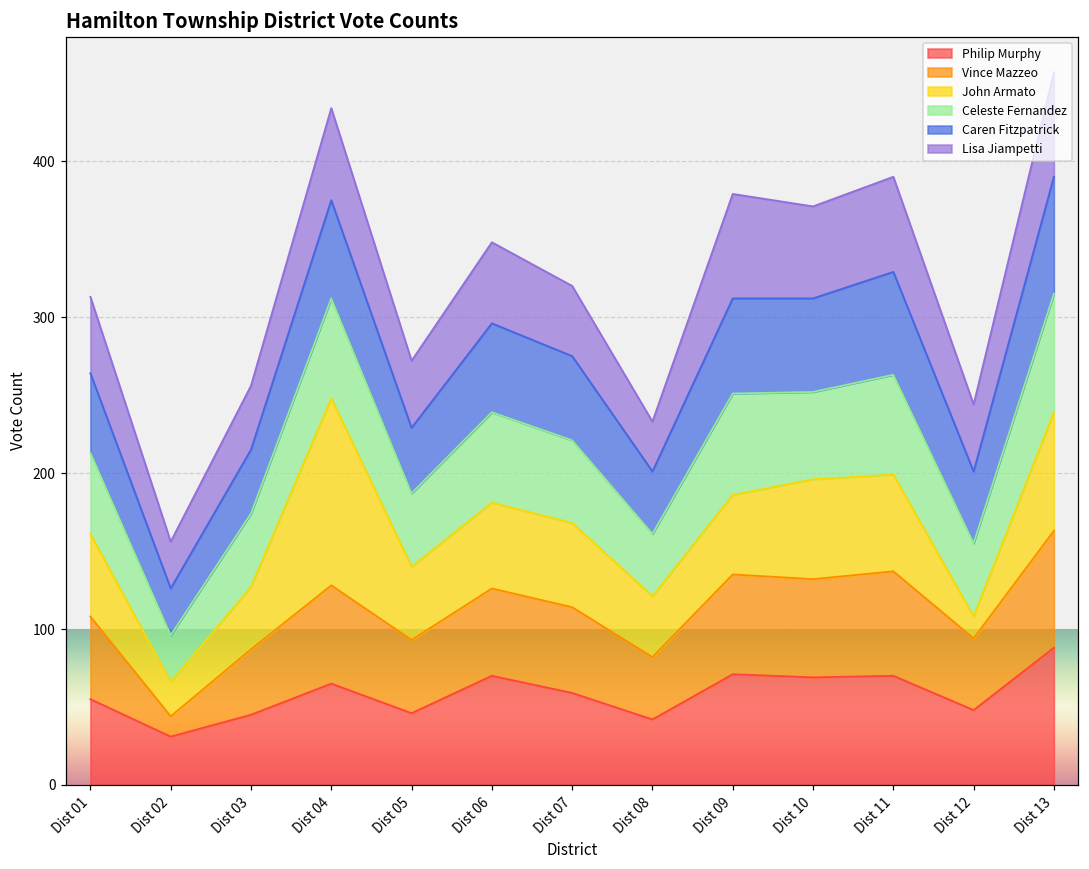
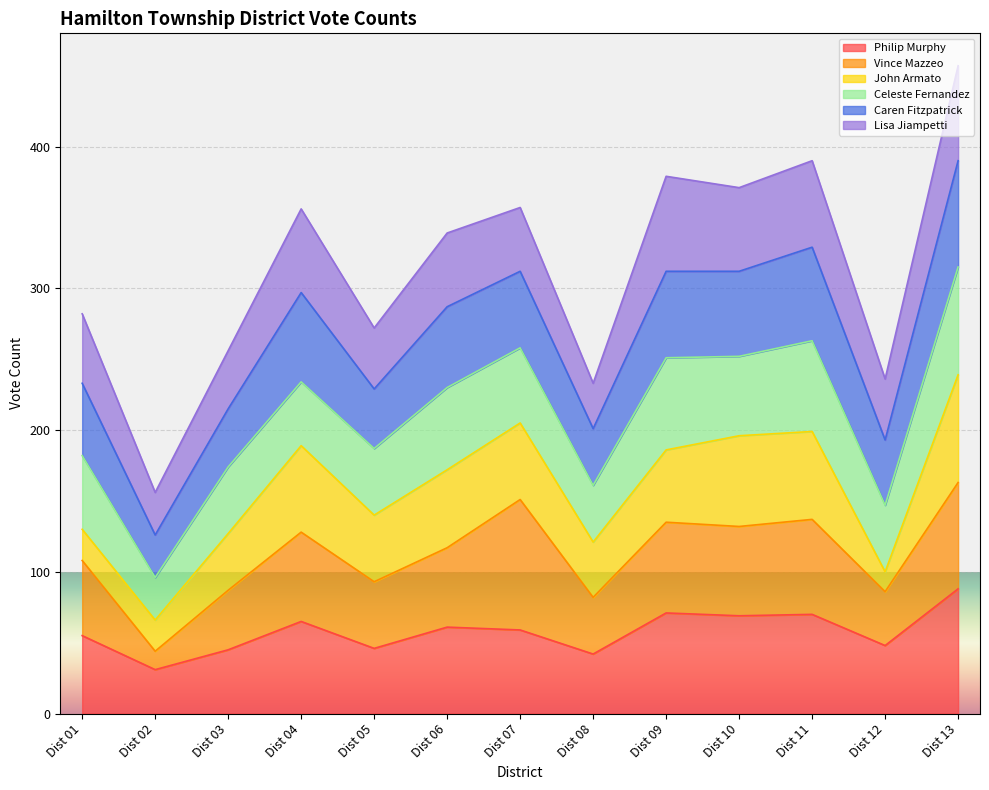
John Armato, Dist 01: 53 -> 22
John Armato, Dist 04: 120 -> 61
Celeste Fernandez, Dist 04: 64 -> 45
Philip Murphy, Dist 06: 70 -> 61
Vince Mazzeo, Dist 07: 55 -> 92
Vince Mazzeo, Dist 12: 46 -> 38
